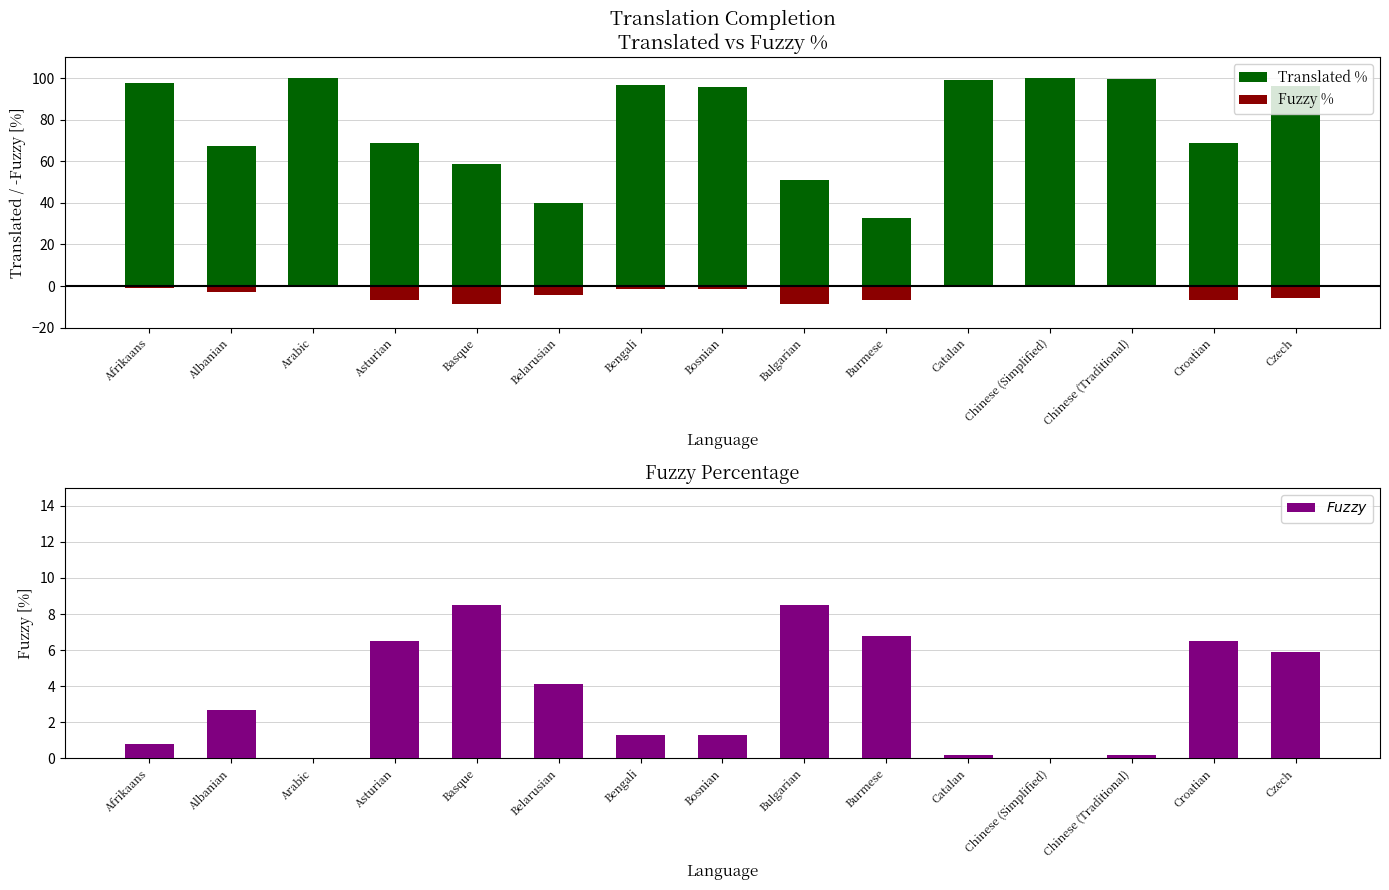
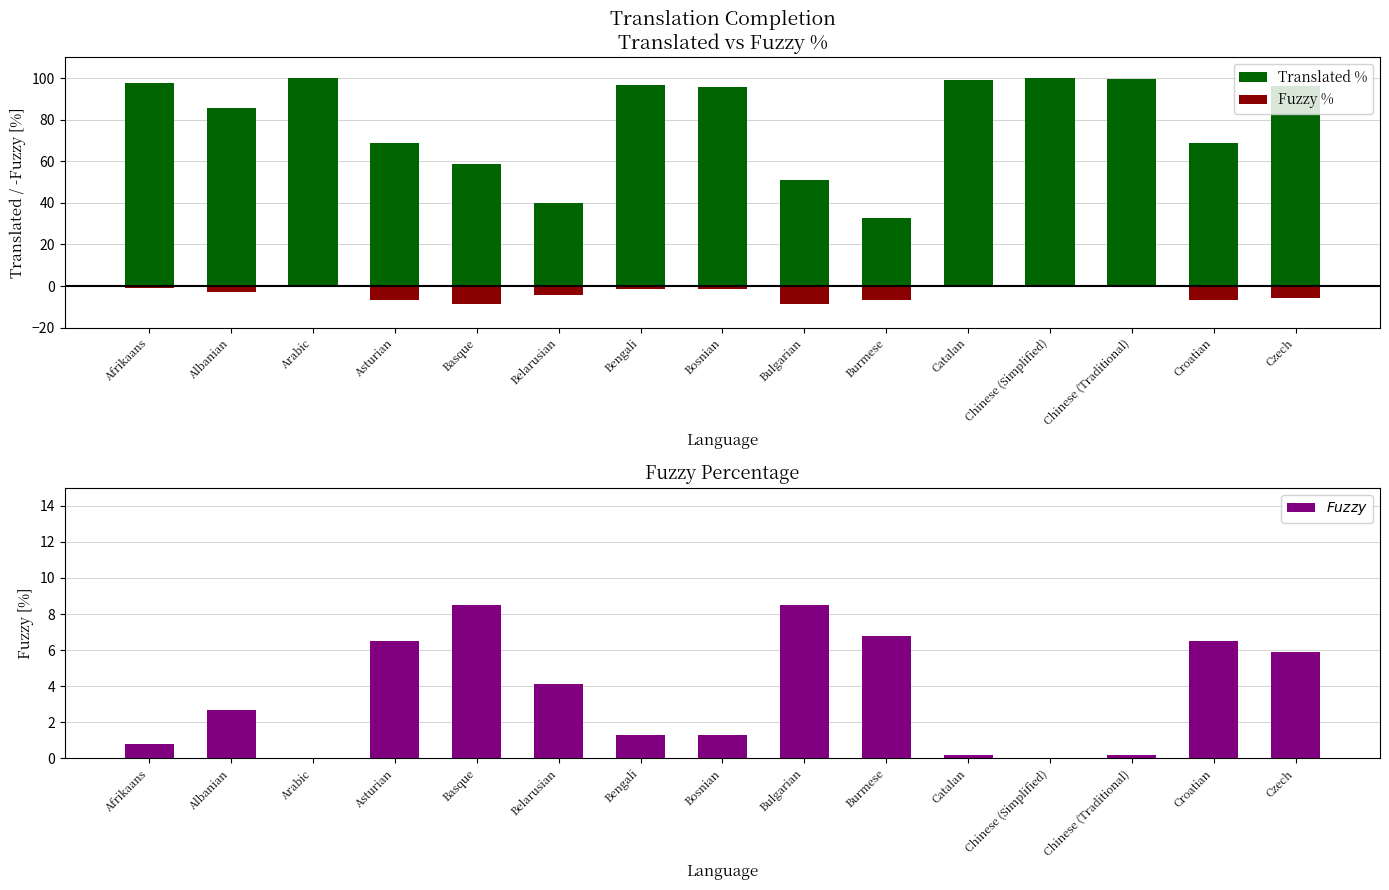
Translation Completion Translated vs Fuzzy %, Translated %, Albanian: 67 -> 86
